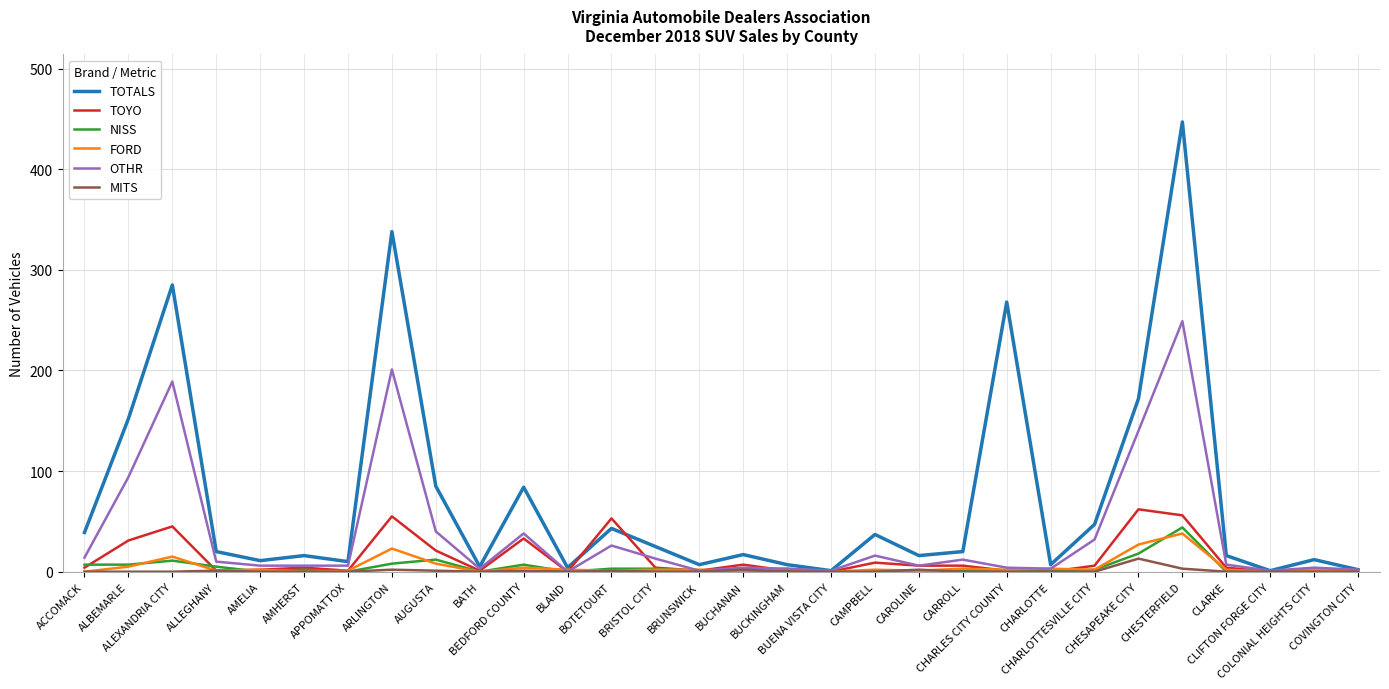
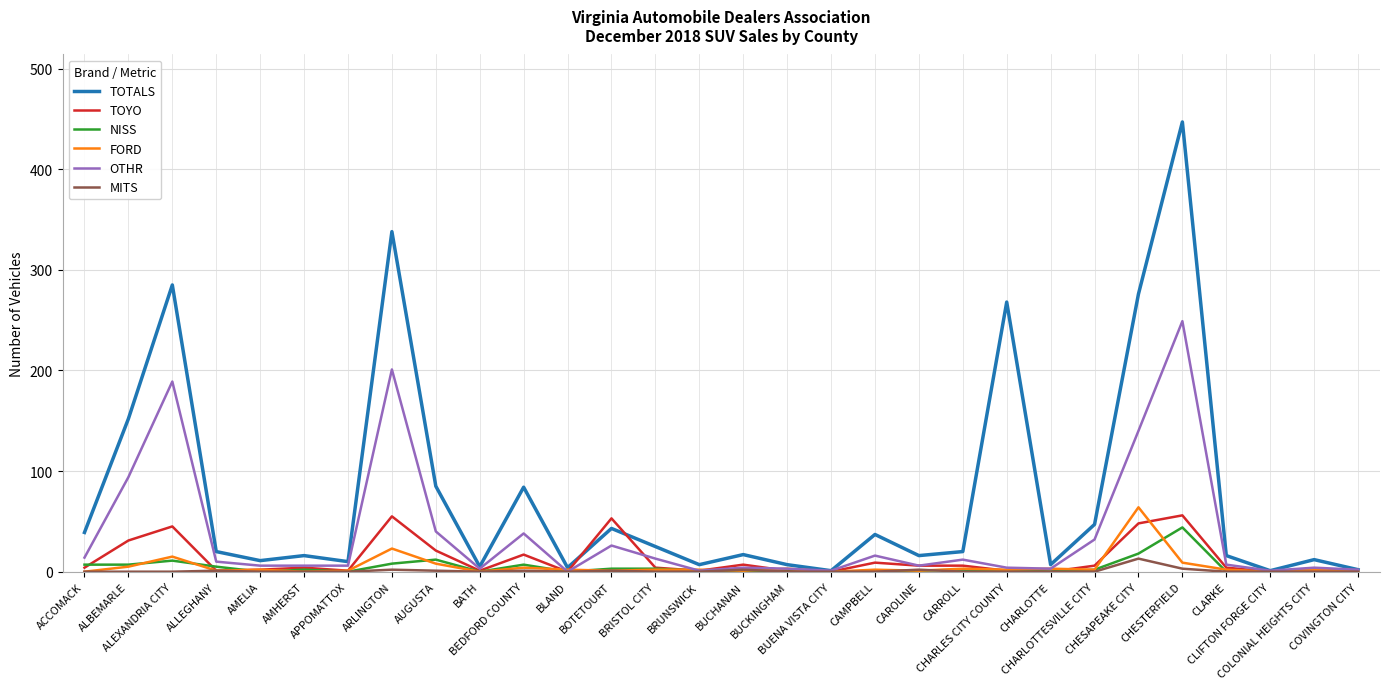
TOYO, BEDFORD COUNTY: 33 -> 17
TOTALS, CHESAPEAKE CITY: 172 -> 276
TOYO, CHESAPEAKE CITY: 62 -> 48
FORD, CHESAPEAKE CITY: 27 -> 64
FORD, CHESTERFIELD: 38 -> 9
